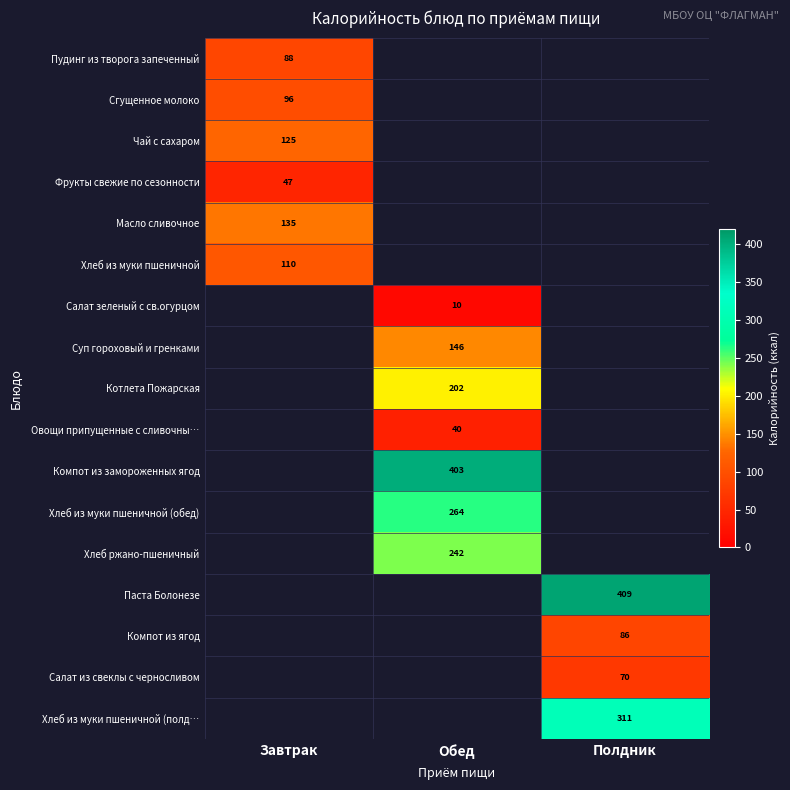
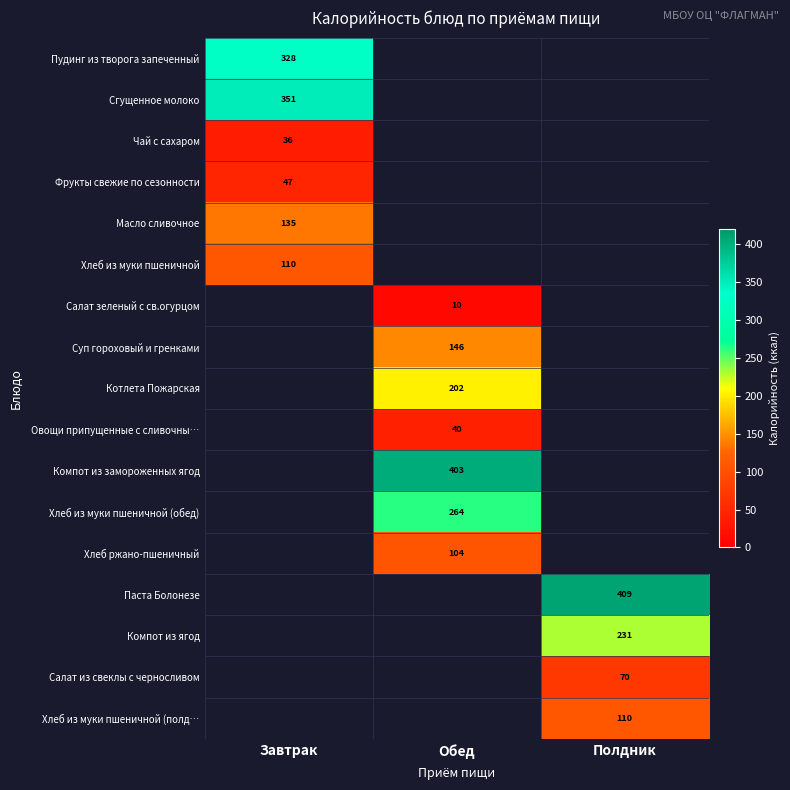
Пудинг из творога запеченный, Завтрак: 88 -> 328
Сгущенное молоко, Завтрак: 96 -> 351
Чай с сахаром, Завтрак: 125 -> 36
Хлеб ржано-пшеничный, Обед: 242 -> 104
Компот из ягод, Полдник: 86 -> 231
Хлеб из муки пшеничной (полд…, Полдник: 311 -> 110
